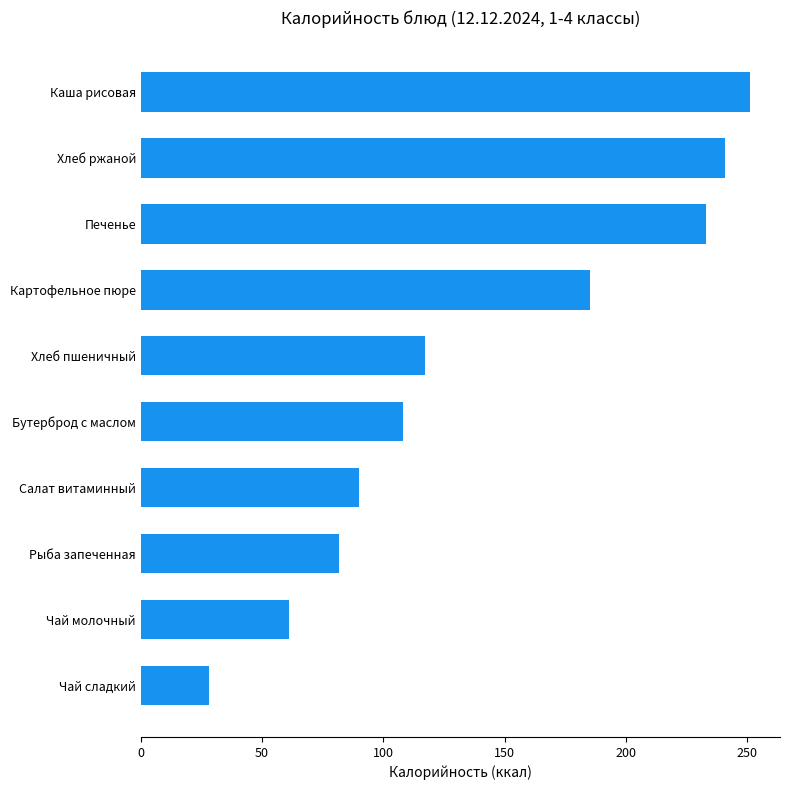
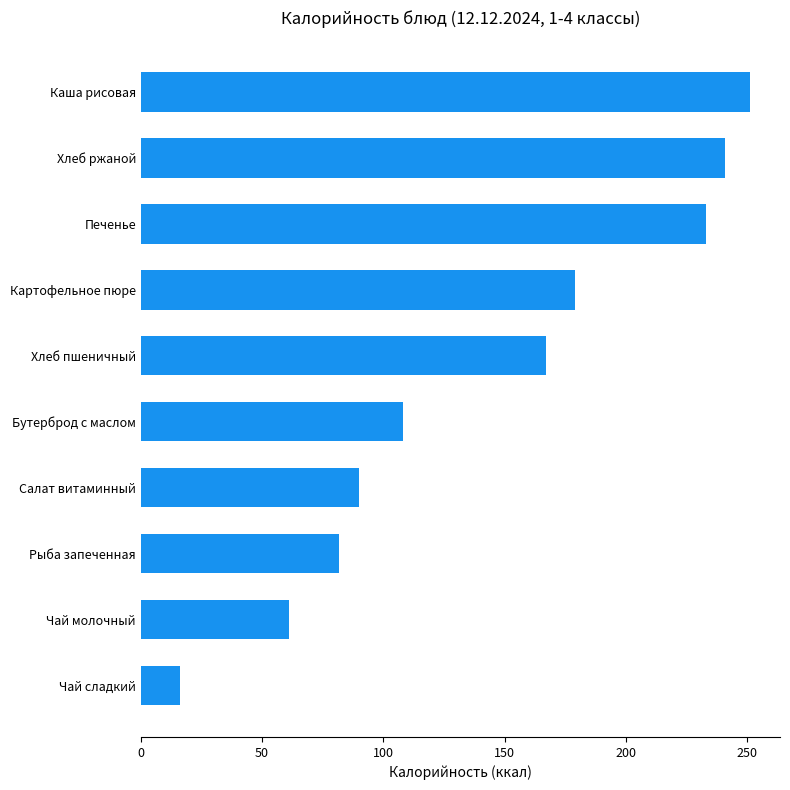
Картофельное пюре: 185 -> 179
Хлеб пшеничный: 117 -> 167
Чай сладкий: 28 -> 16
